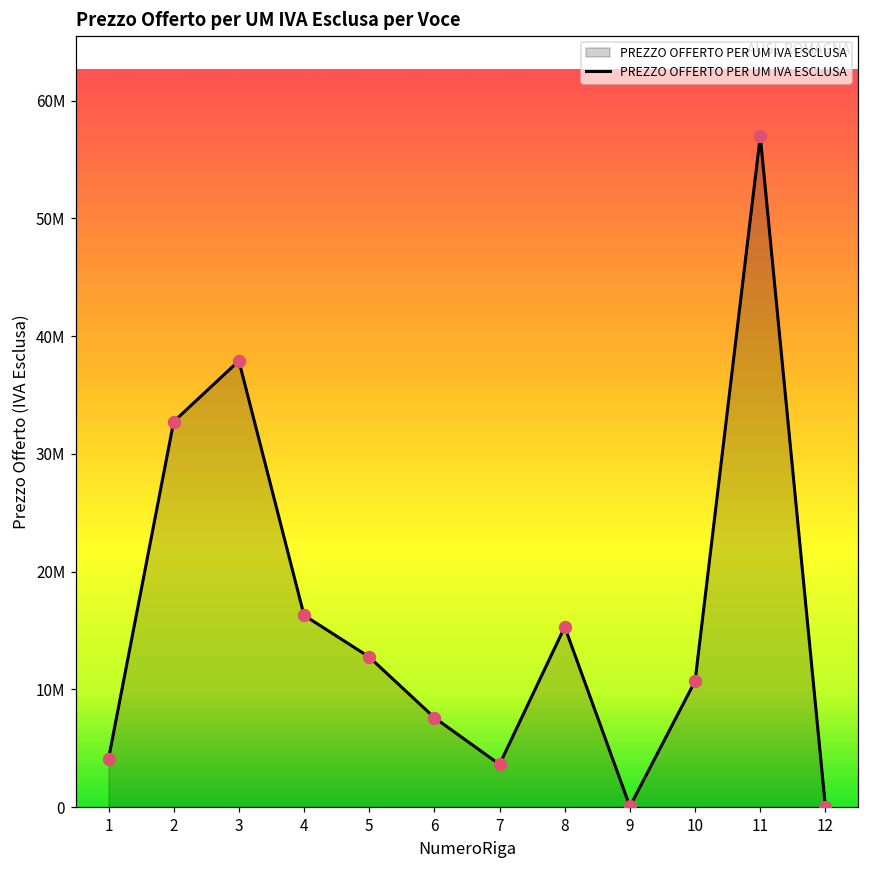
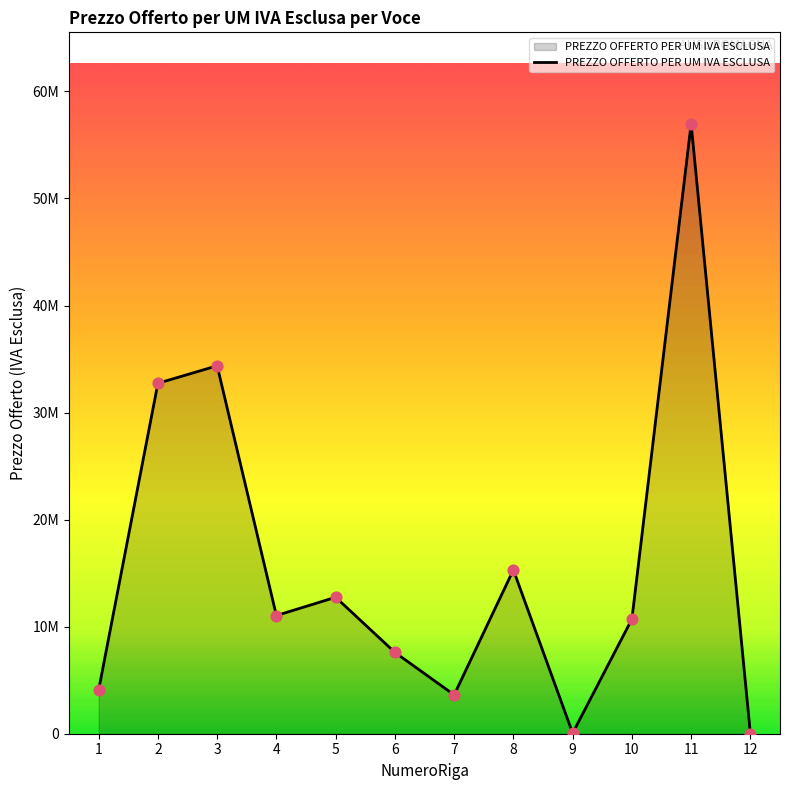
3: 37900000 -> 34400000
4: 16300000 -> 11000000
